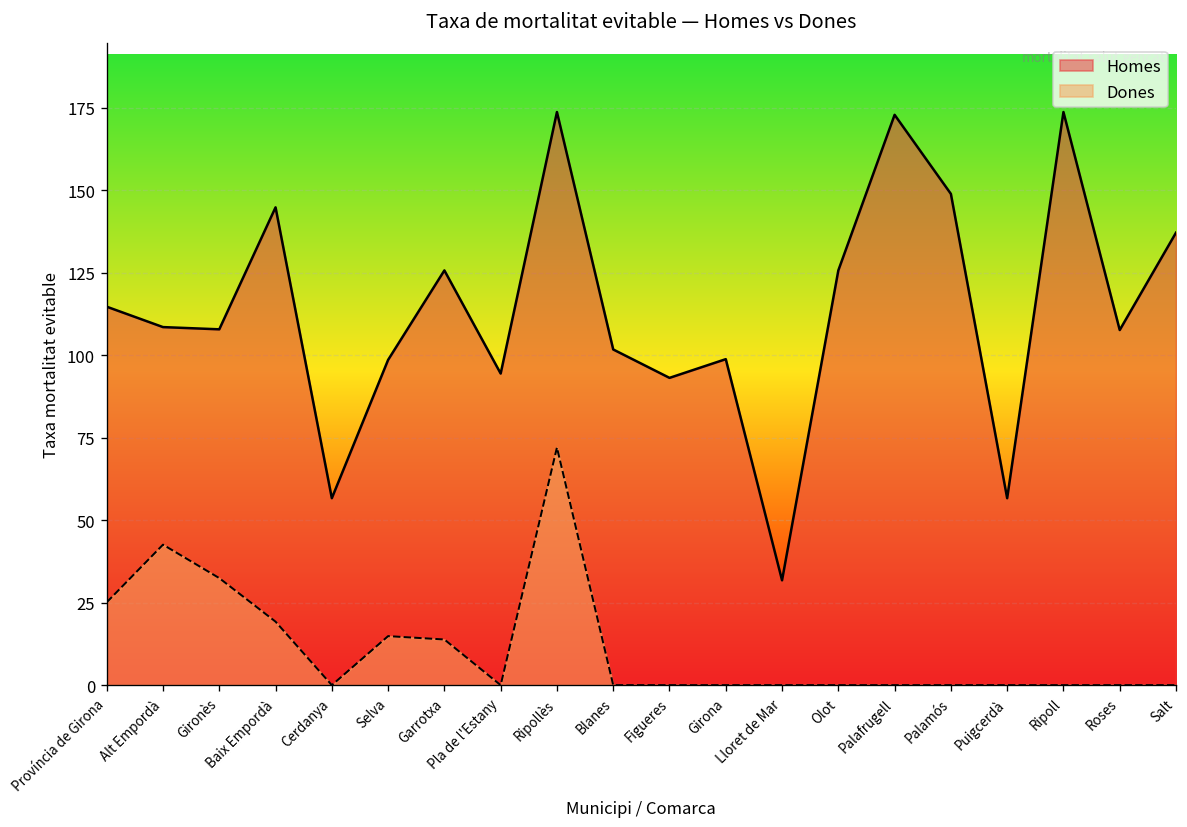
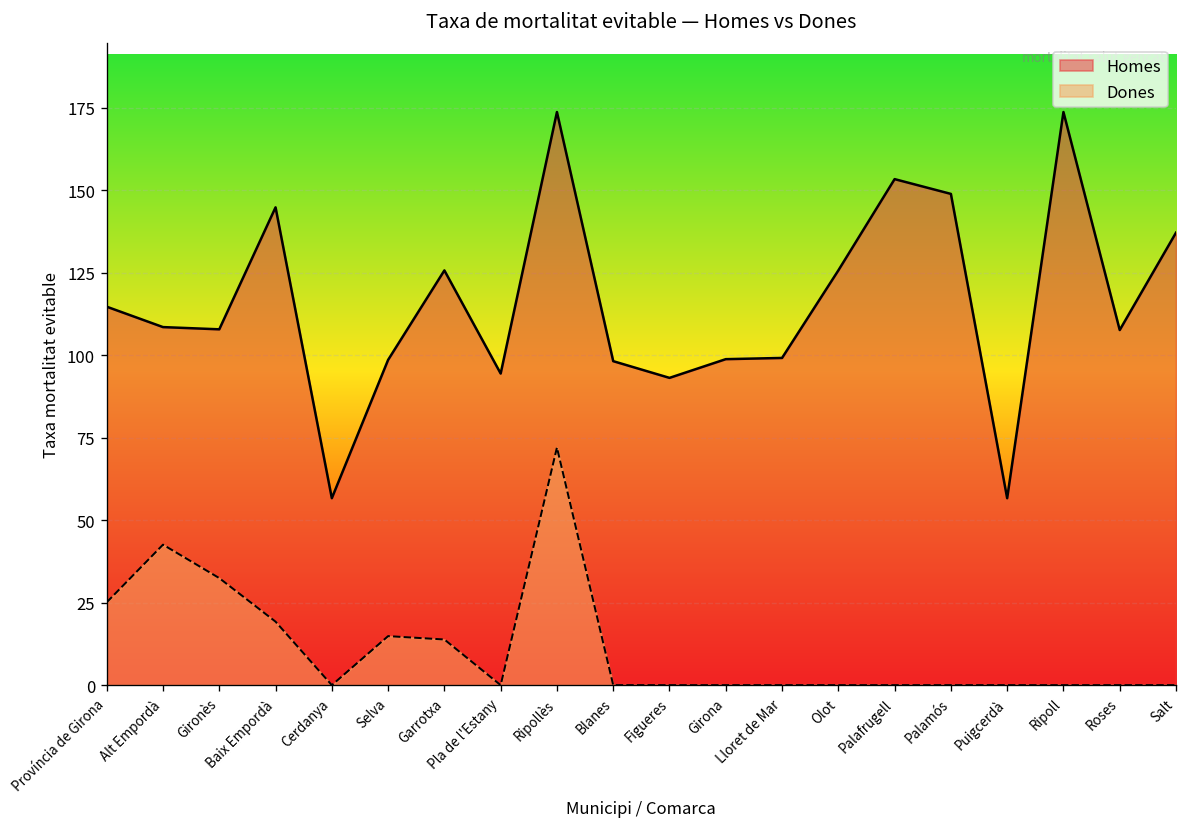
Homes, Blanes: 102 -> 98
Homes, Lloret de Mar: 32 -> 99
Homes, Palafrugell: 173 -> 153
